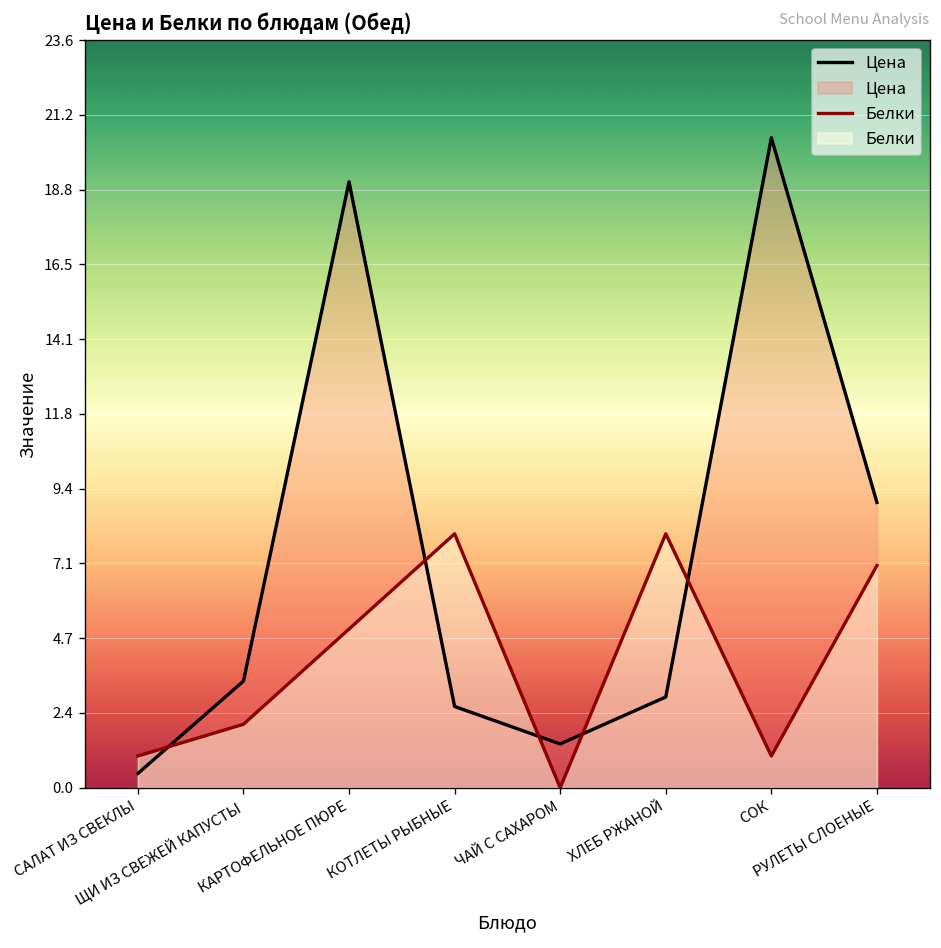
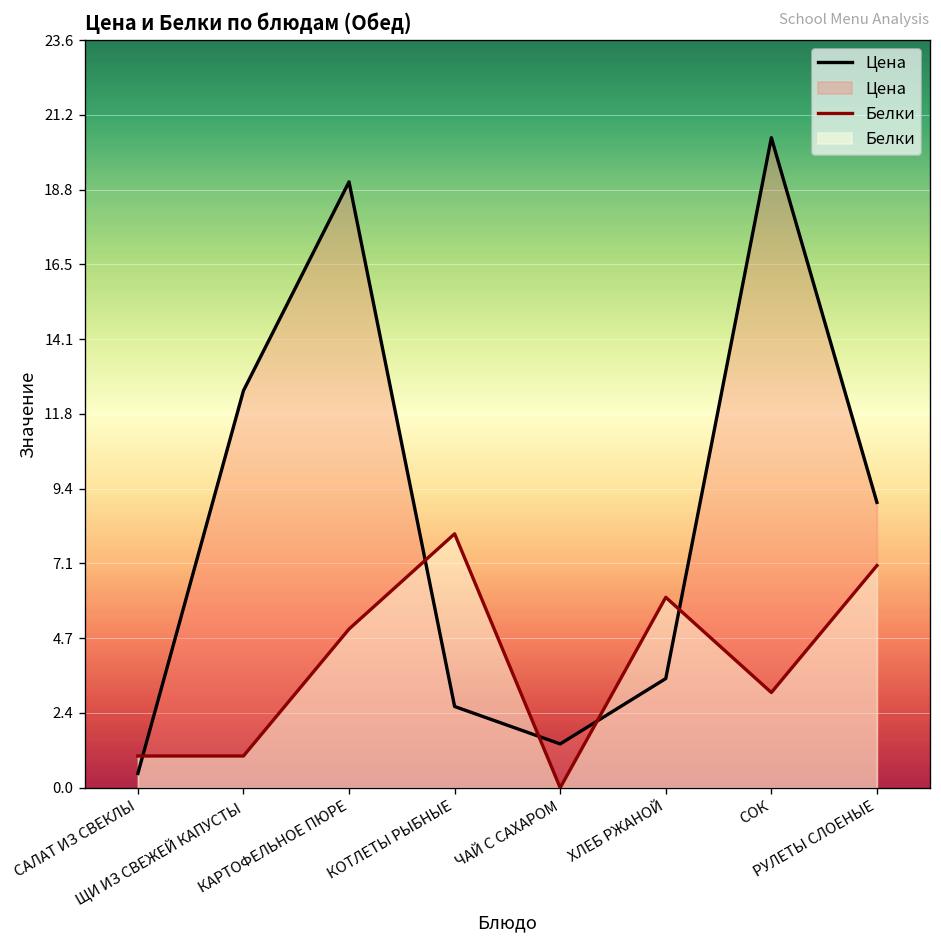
Цена, ЩИ ИЗ СВЕЖЕЙ КАПУСТЫ: 3.4 -> 12.5
Белки, ЩИ ИЗ СВЕЖЕЙ КАПУСТЫ: 2 -> 1
Цена, ХЛЕБ РЖАНОЙ: 2.9 -> 3.4
Белки, ХЛЕБ РЖАНОЙ: 8 -> 6
Белки, СОК: 1 -> 3
